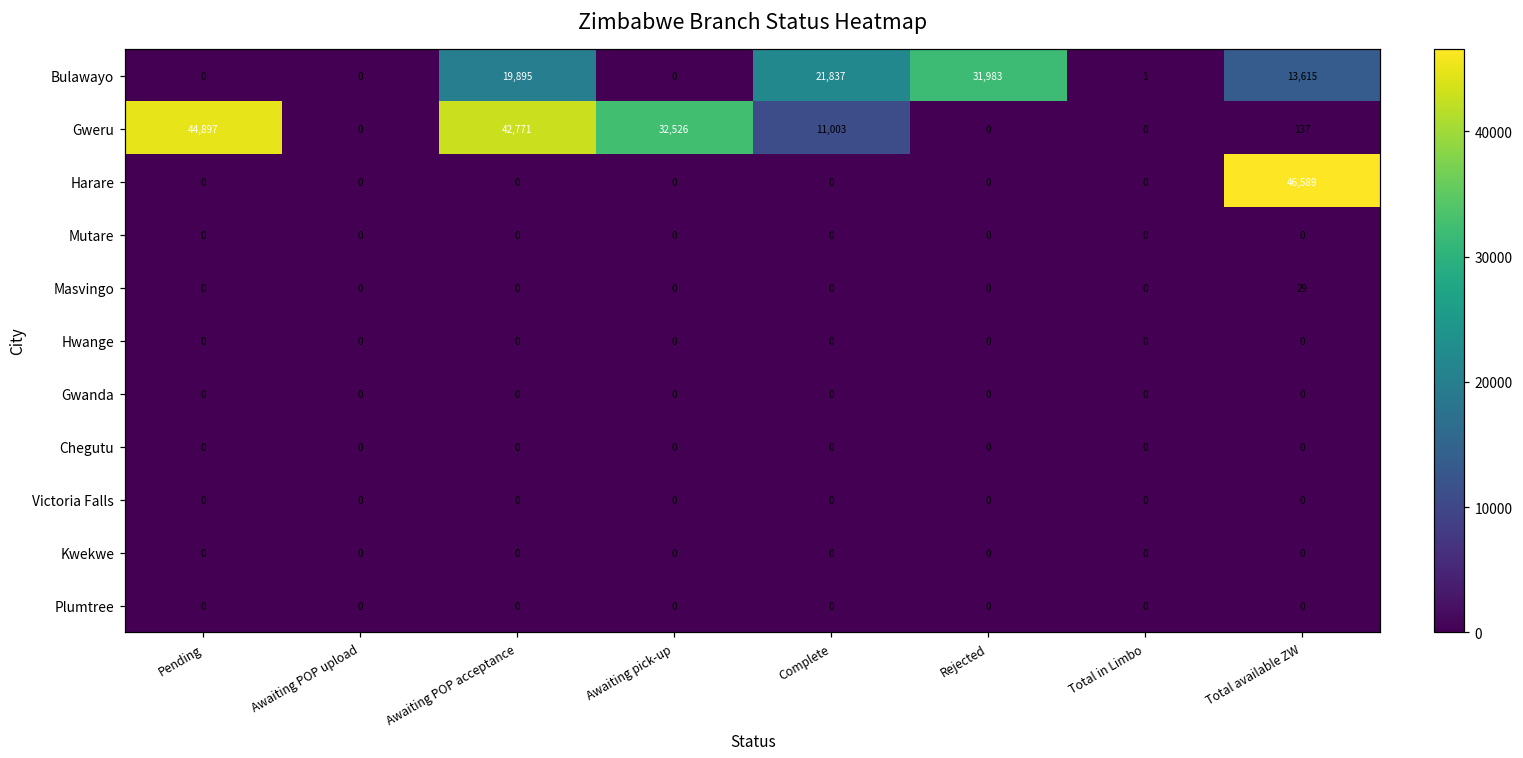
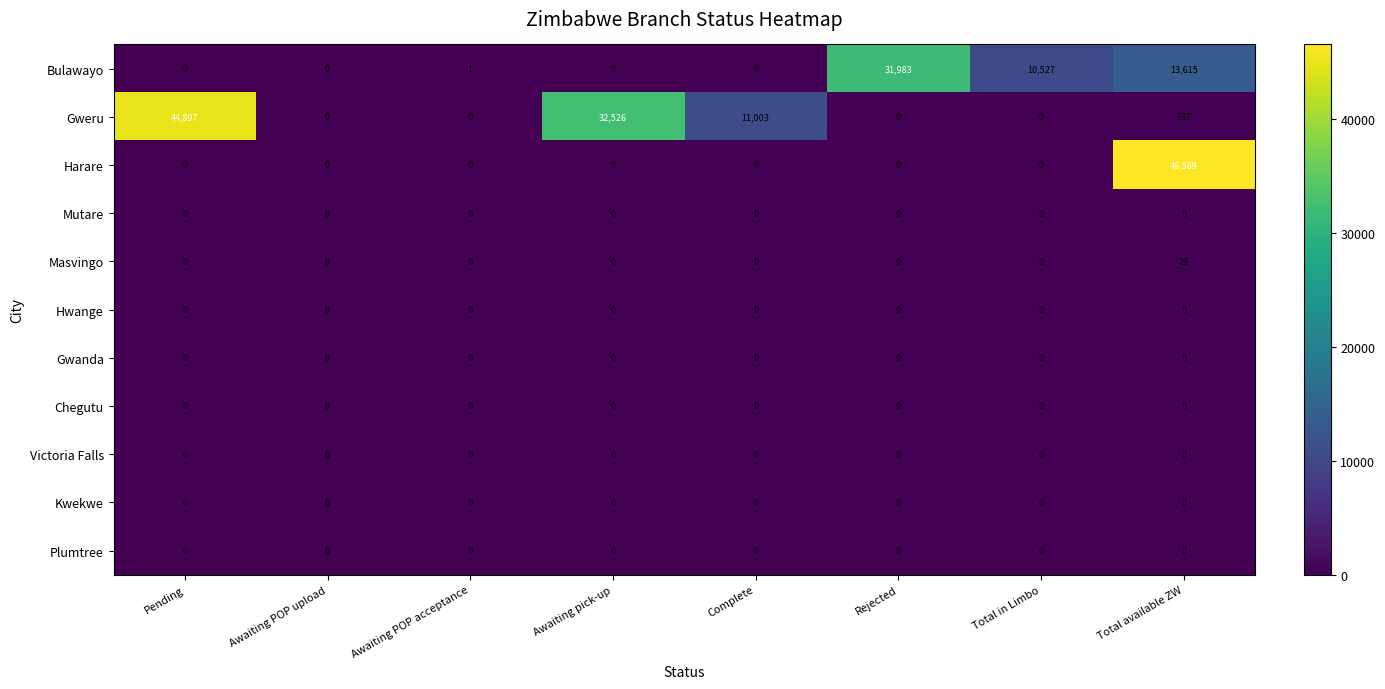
Bulawayo, Awaiting POP acceptance: 19,895 -> 1
Bulawayo, Complete: 21,837 -> 0
Bulawayo, Total in Limbo: 1 -> 10,527
Gweru, Awaiting POP acceptance: 42,771 -> 0
